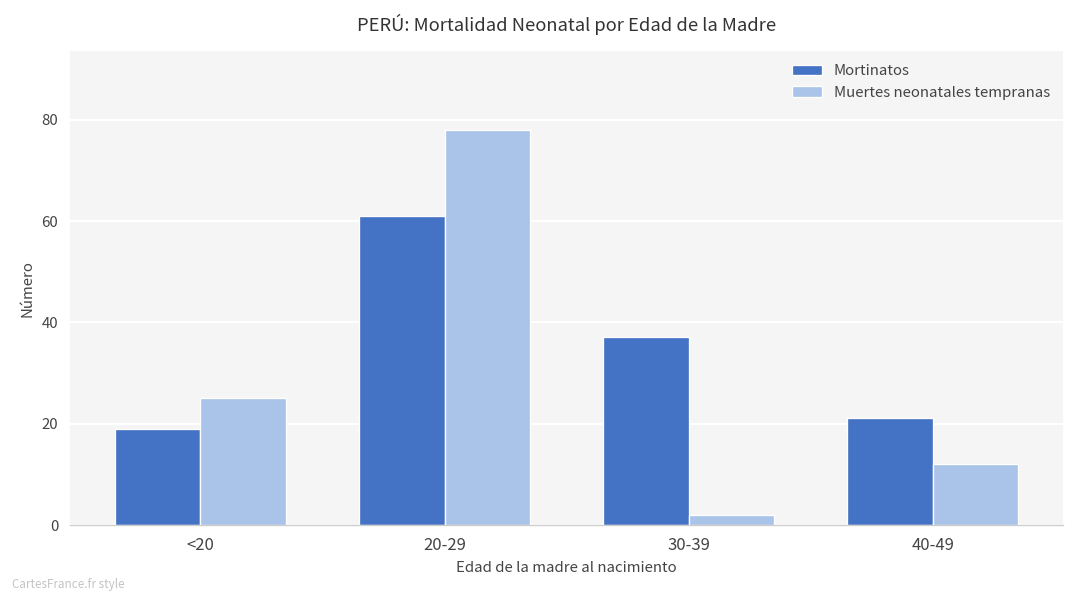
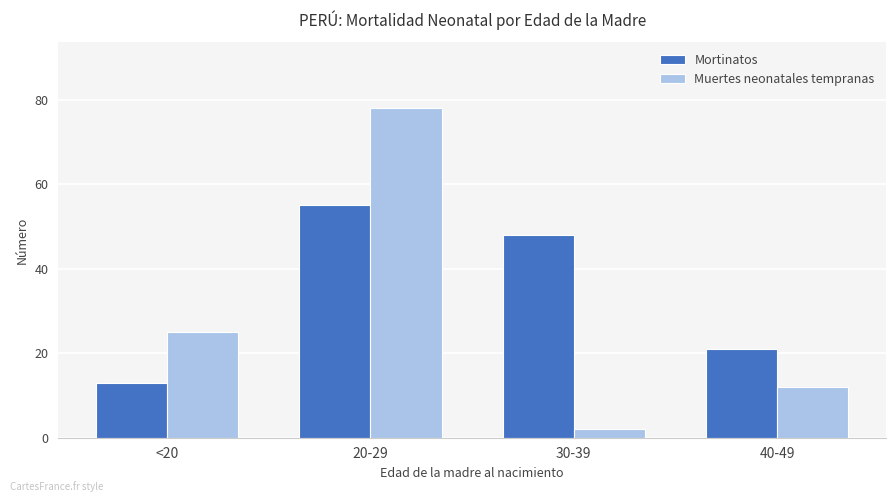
Mortinatos, <20: 19 -> 13
Mortinatos, 20-29: 61 -> 55
Mortinatos, 30-39: 37 -> 48
